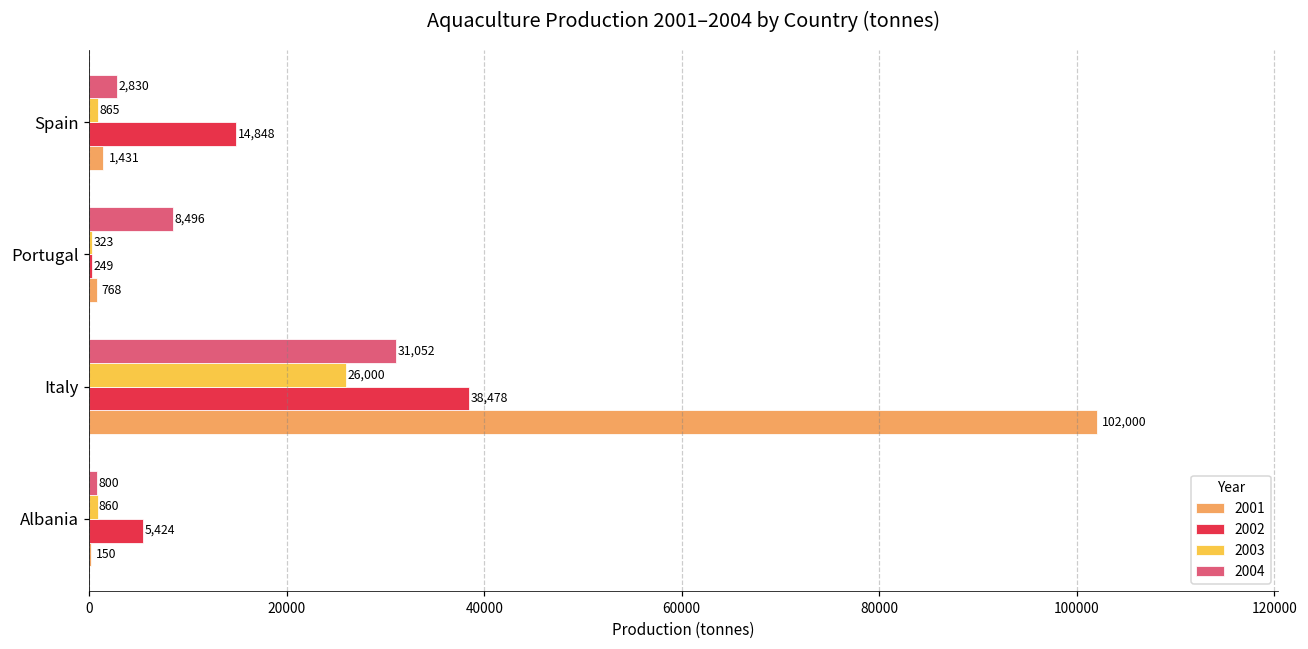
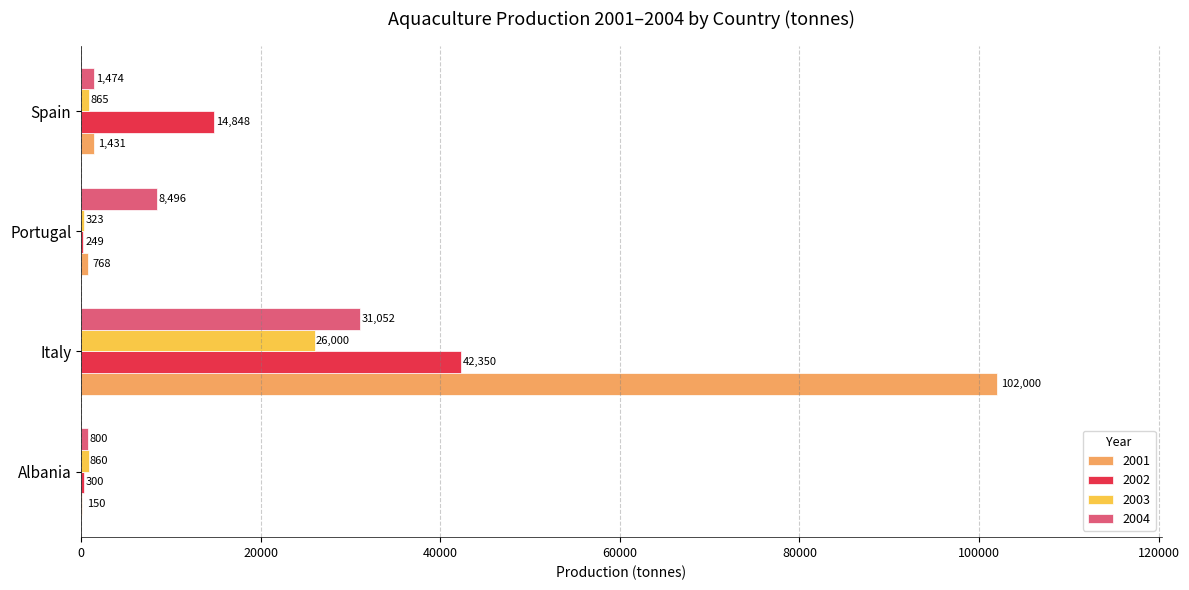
2004, Spain: 2,830 -> 1,474
2002, Italy: 38,478 -> 42,350
2002, Albania: 5,424 -> 300
